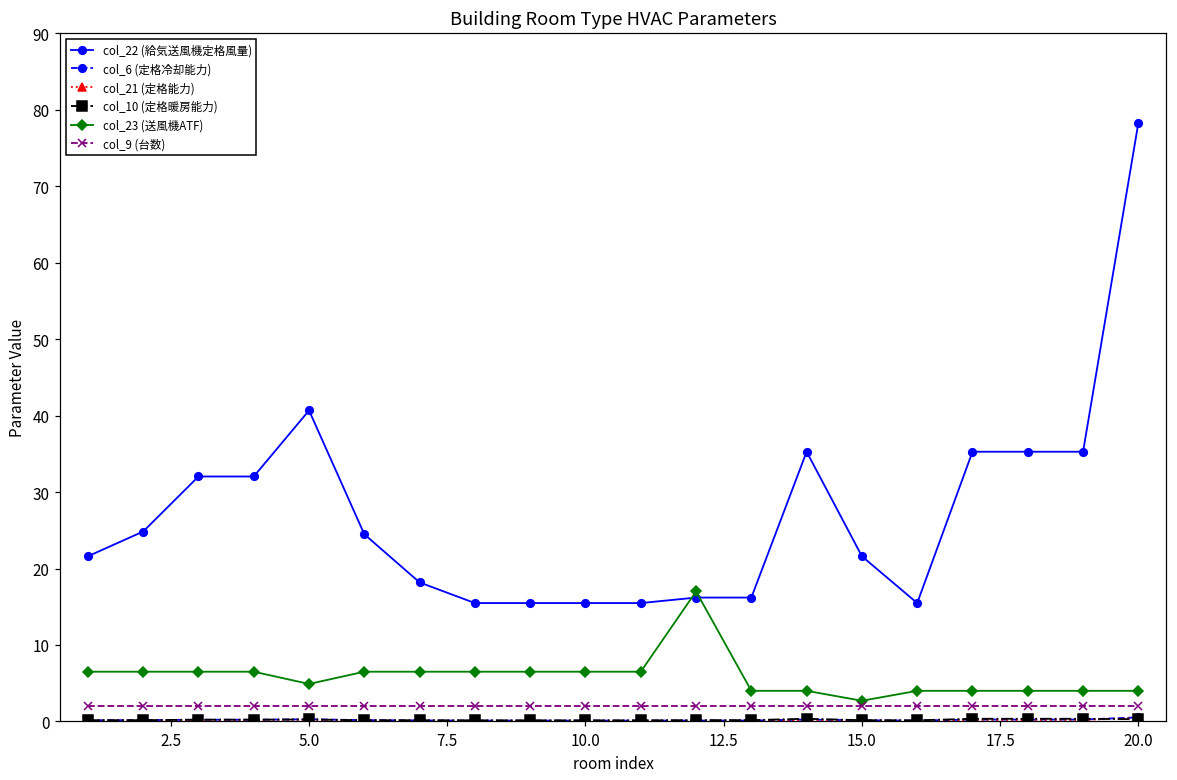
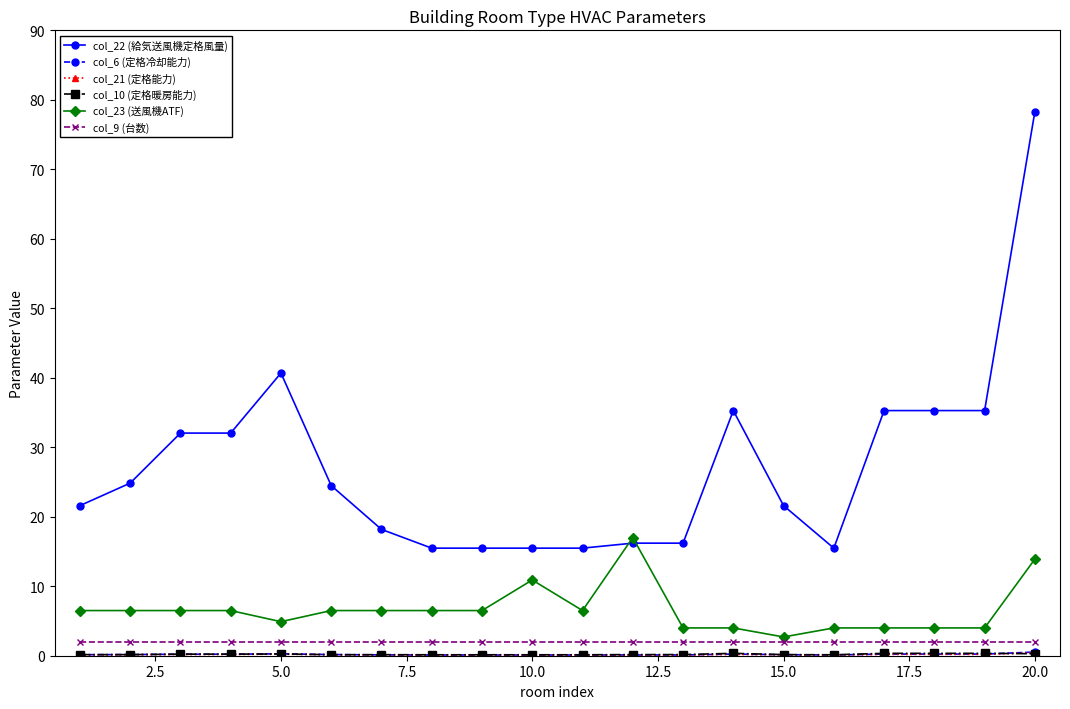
col_23 (送風機ATF), 10.0: 7 -> 11
col_23 (送風機ATF), 20.0: 4 -> 14
